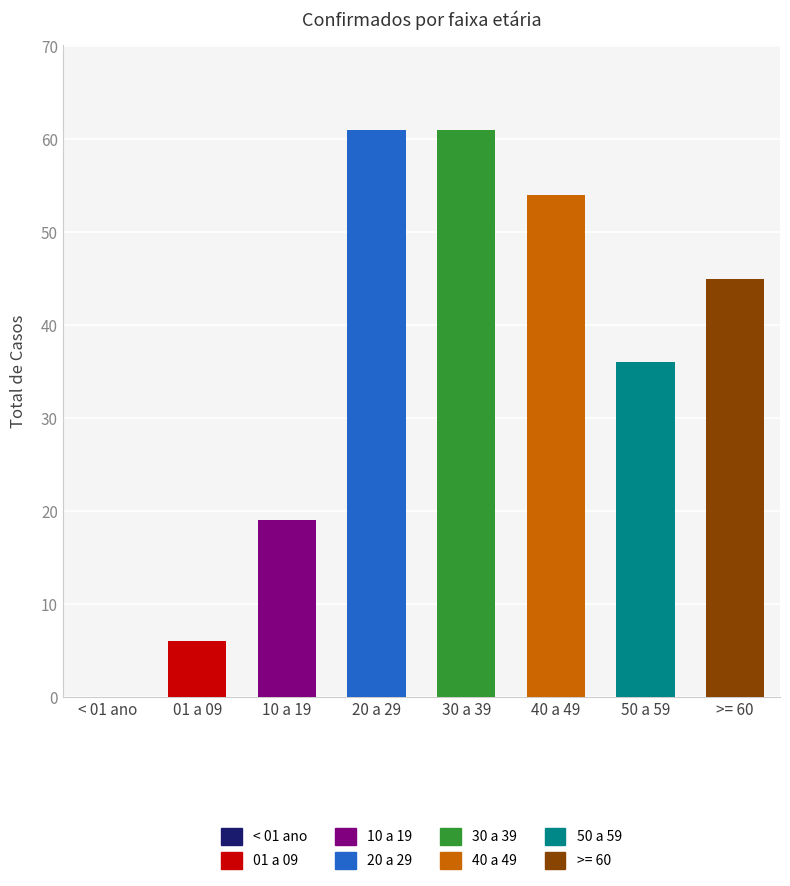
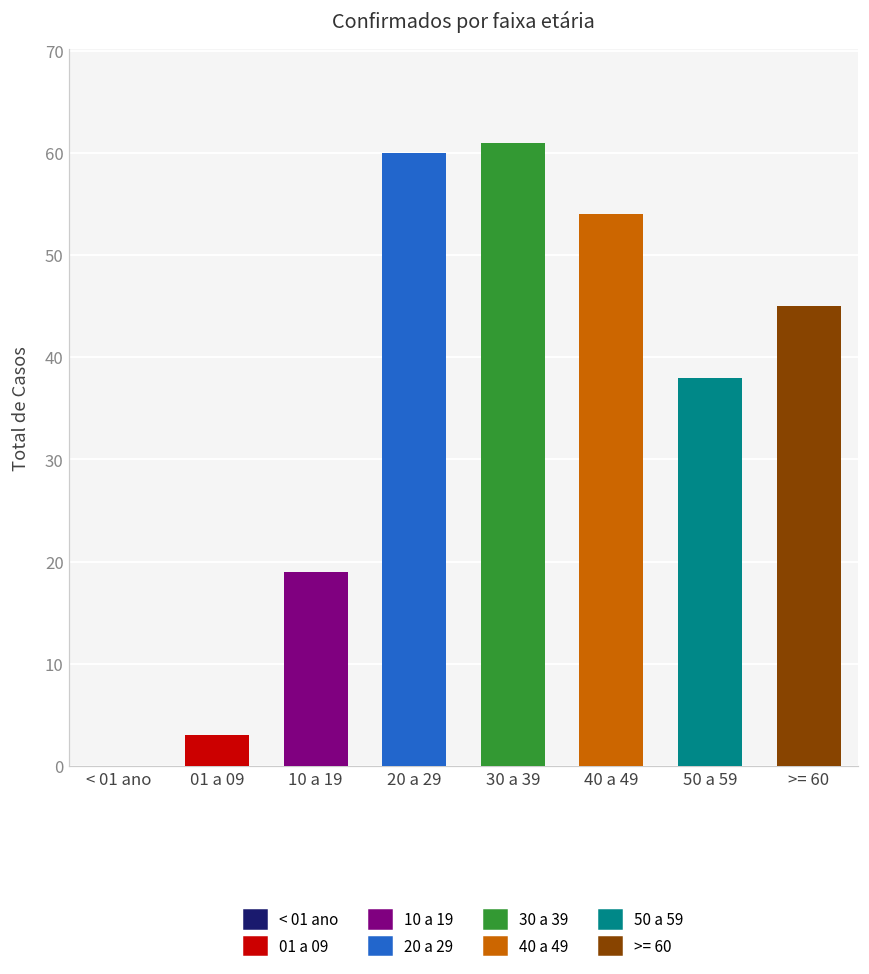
01 a 09: 6 -> 3
20 a 29: 61 -> 60
50 a 59: 36 -> 38
